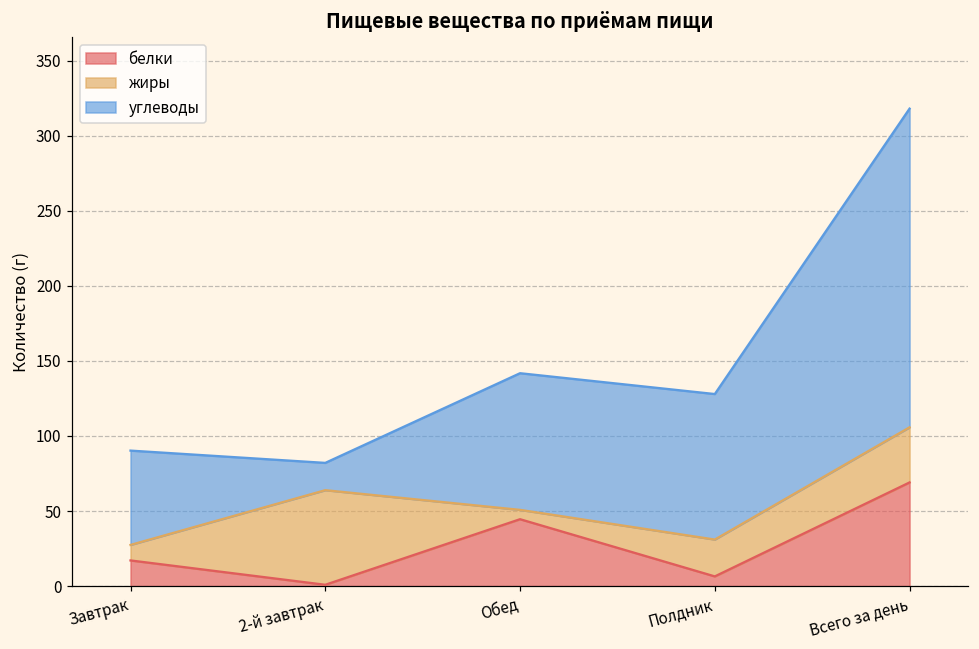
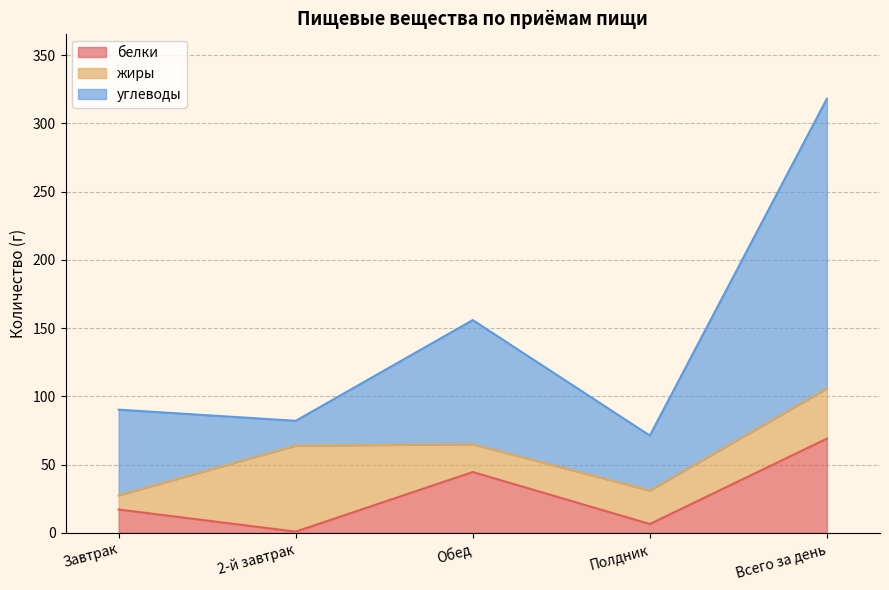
жиры, Обед: 6 -> 20
углеводы, Полдник: 97 -> 40
